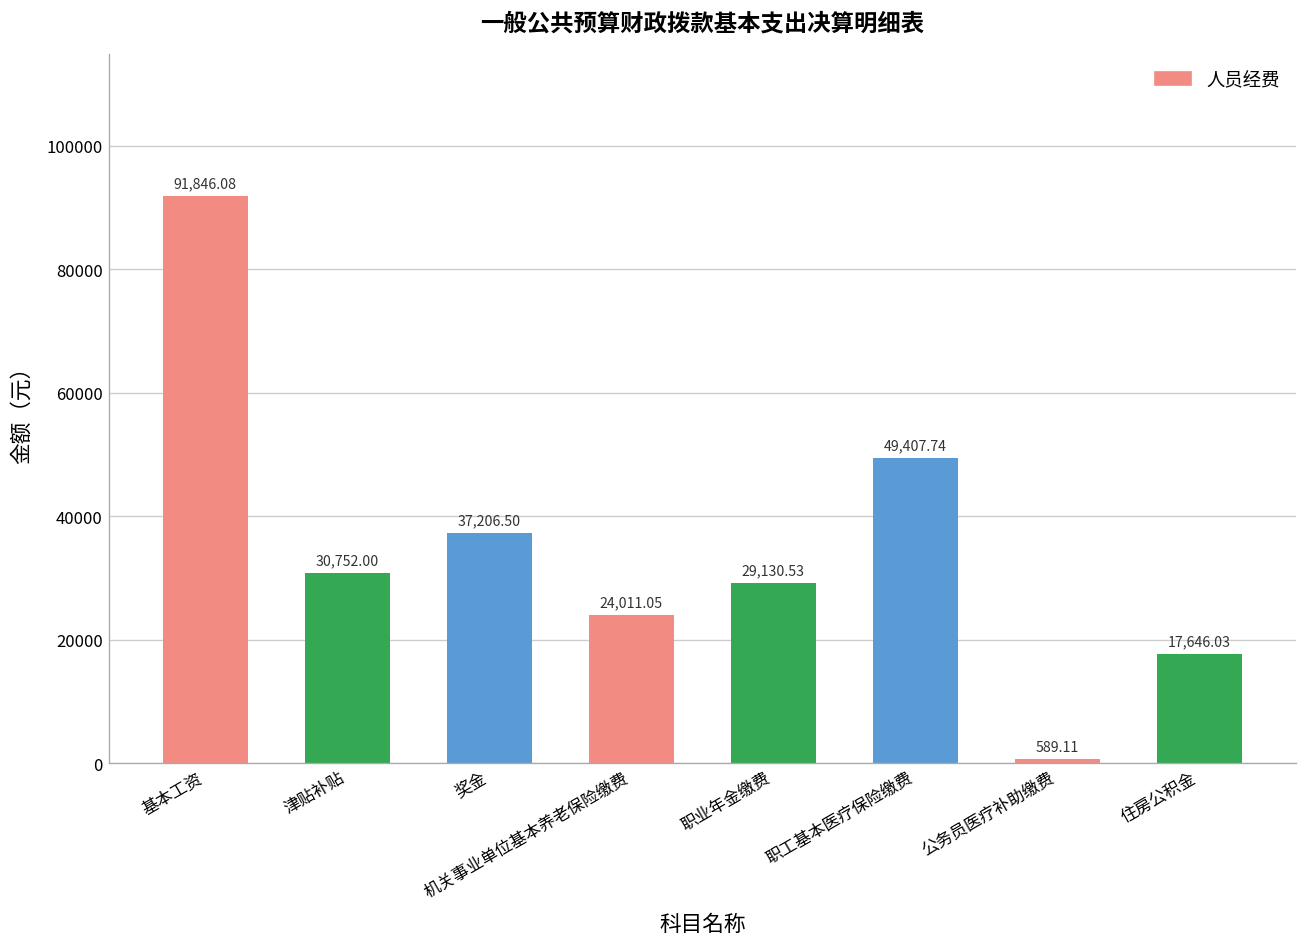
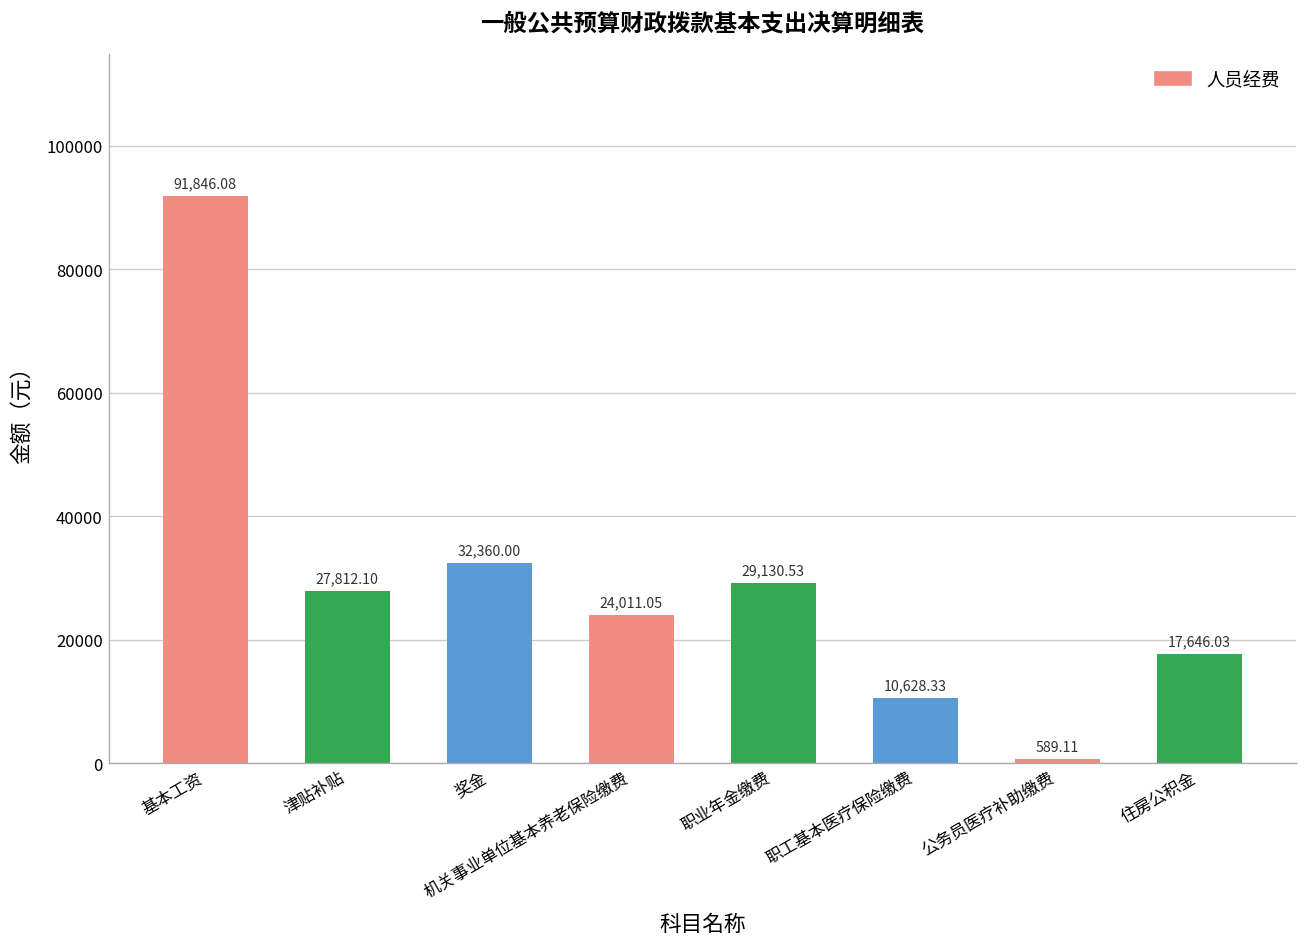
津贴补贴: 30,752.00 -> 27,812.10
奖金: 37,206.50 -> 32,360.00
职工基本医疗保险缴费: 49,407.74 -> 10,628.33
